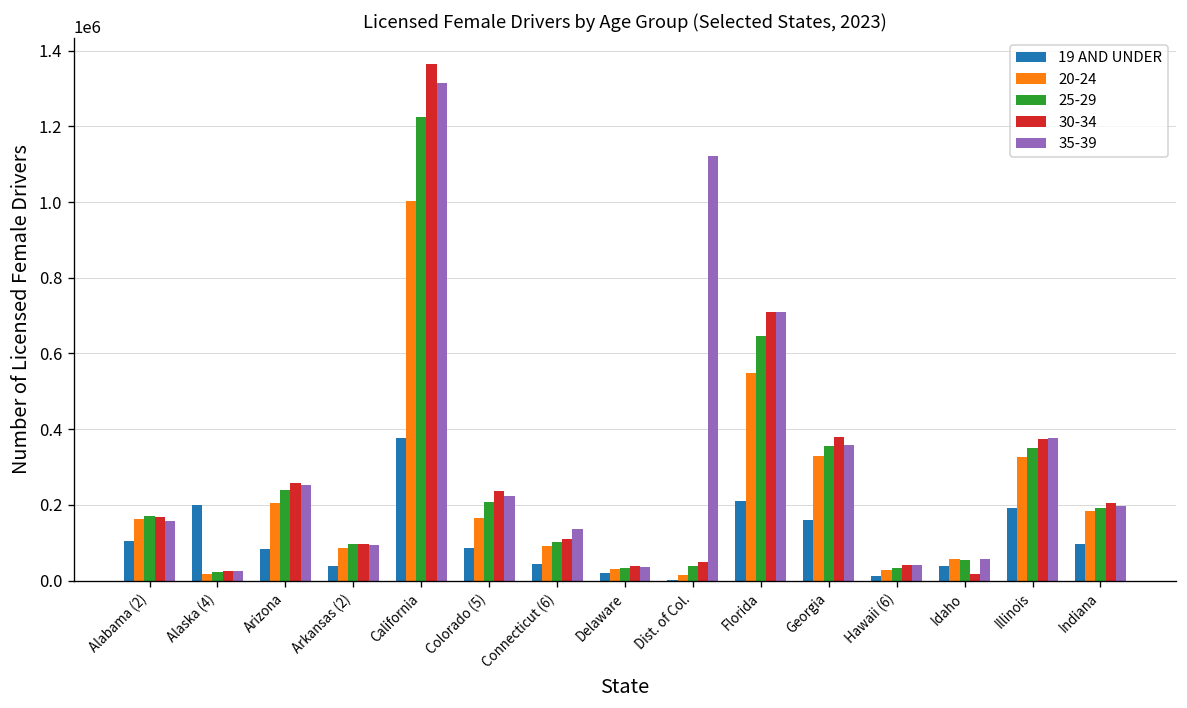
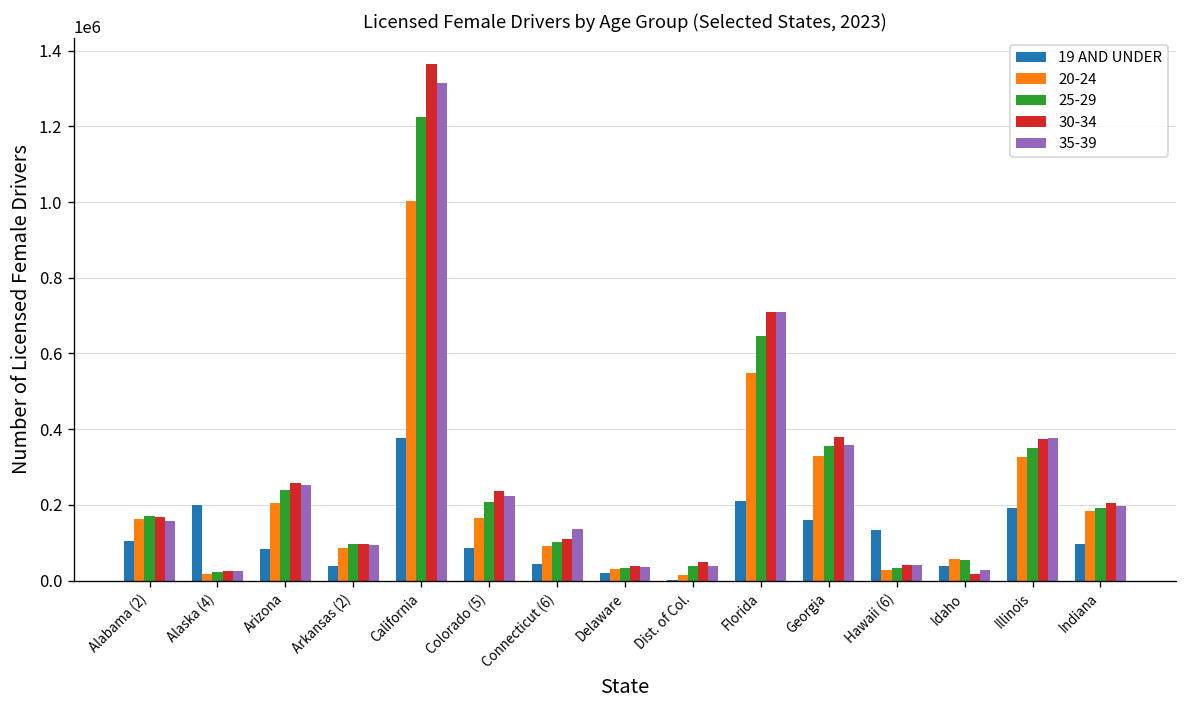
35-39, Dist. of Col.: 1120000 -> 40000
19 AND UNDER, Hawaii (6): 10000 -> 130000
35-39, Idaho: 60000 -> 30000
